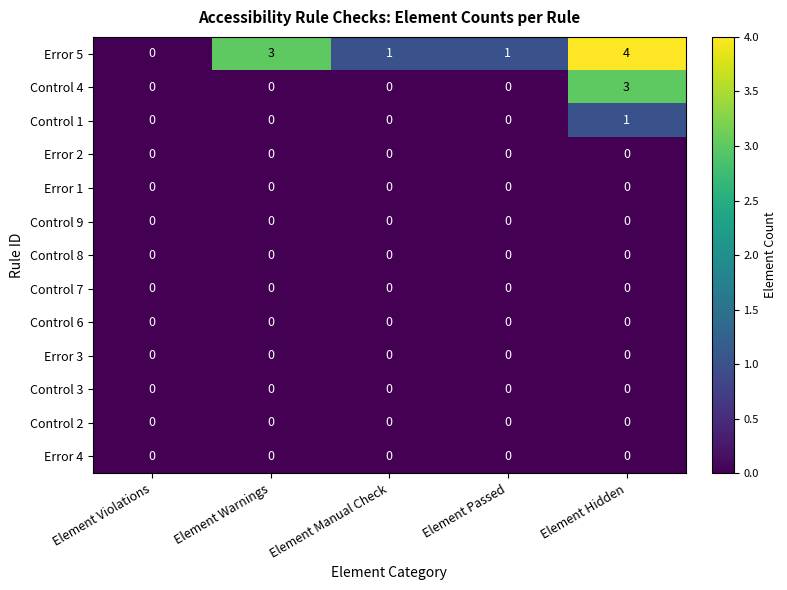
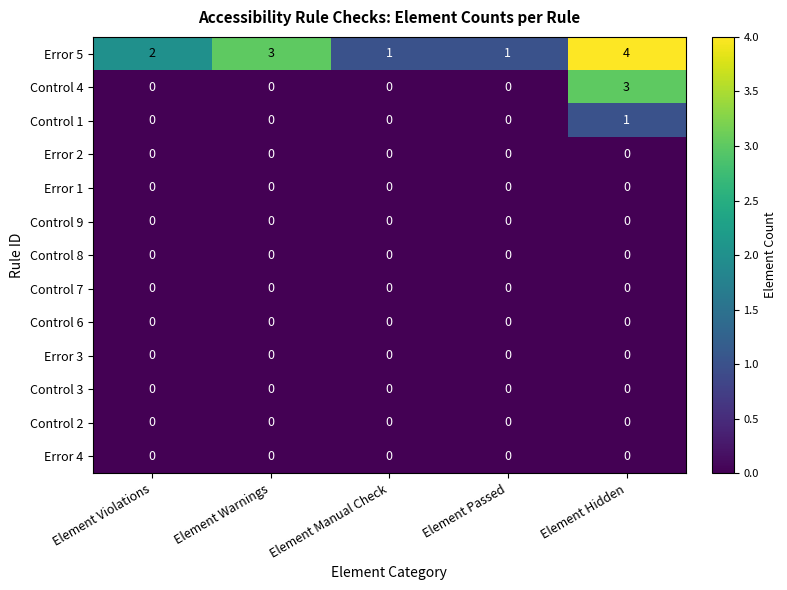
Error 5, Element Violations: 0 -> 2
